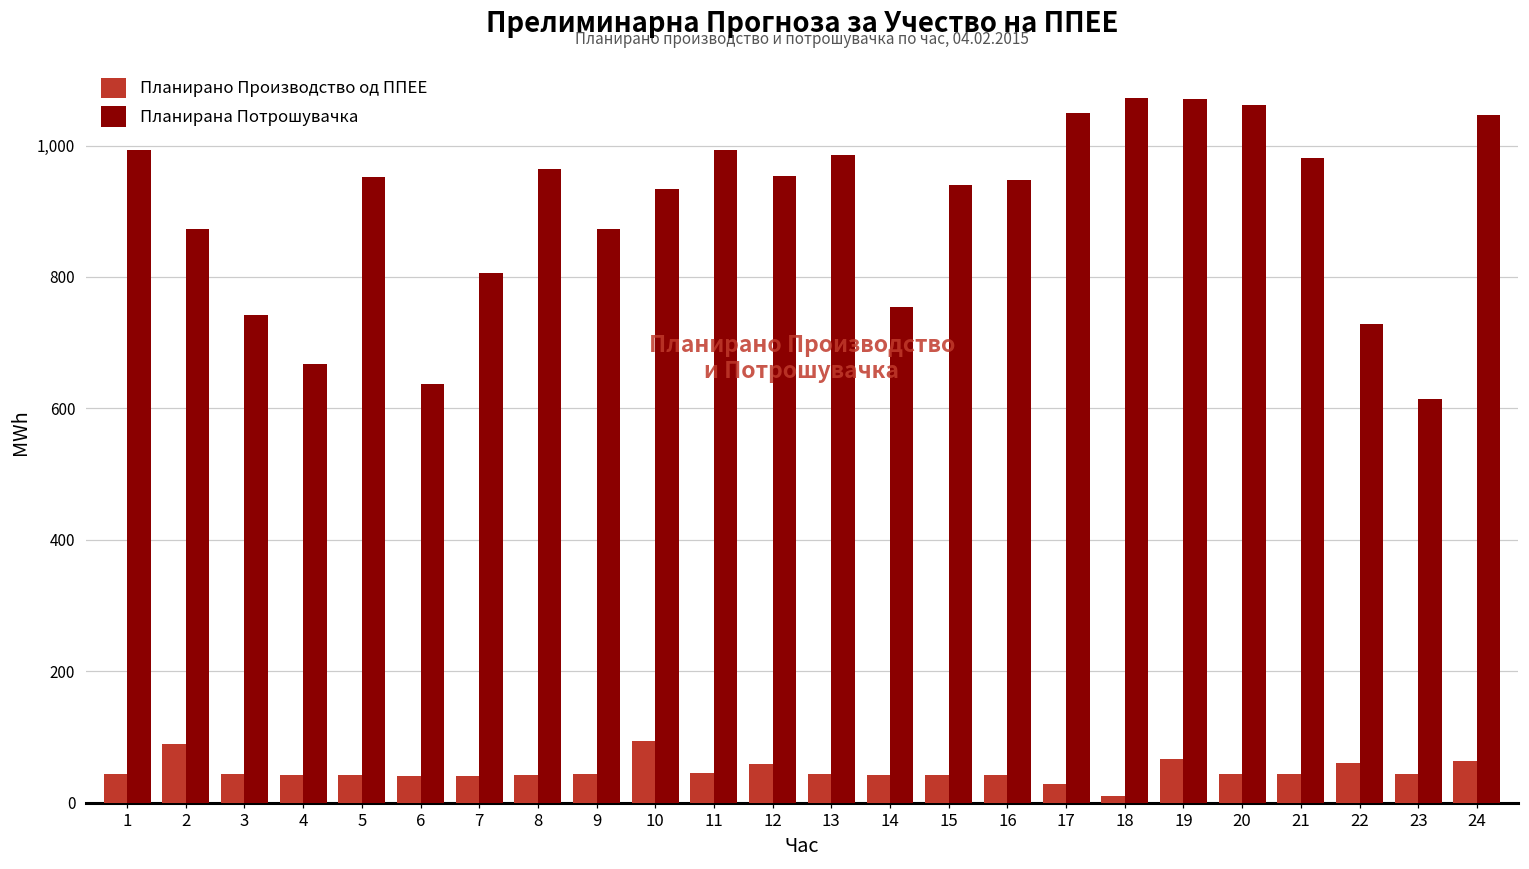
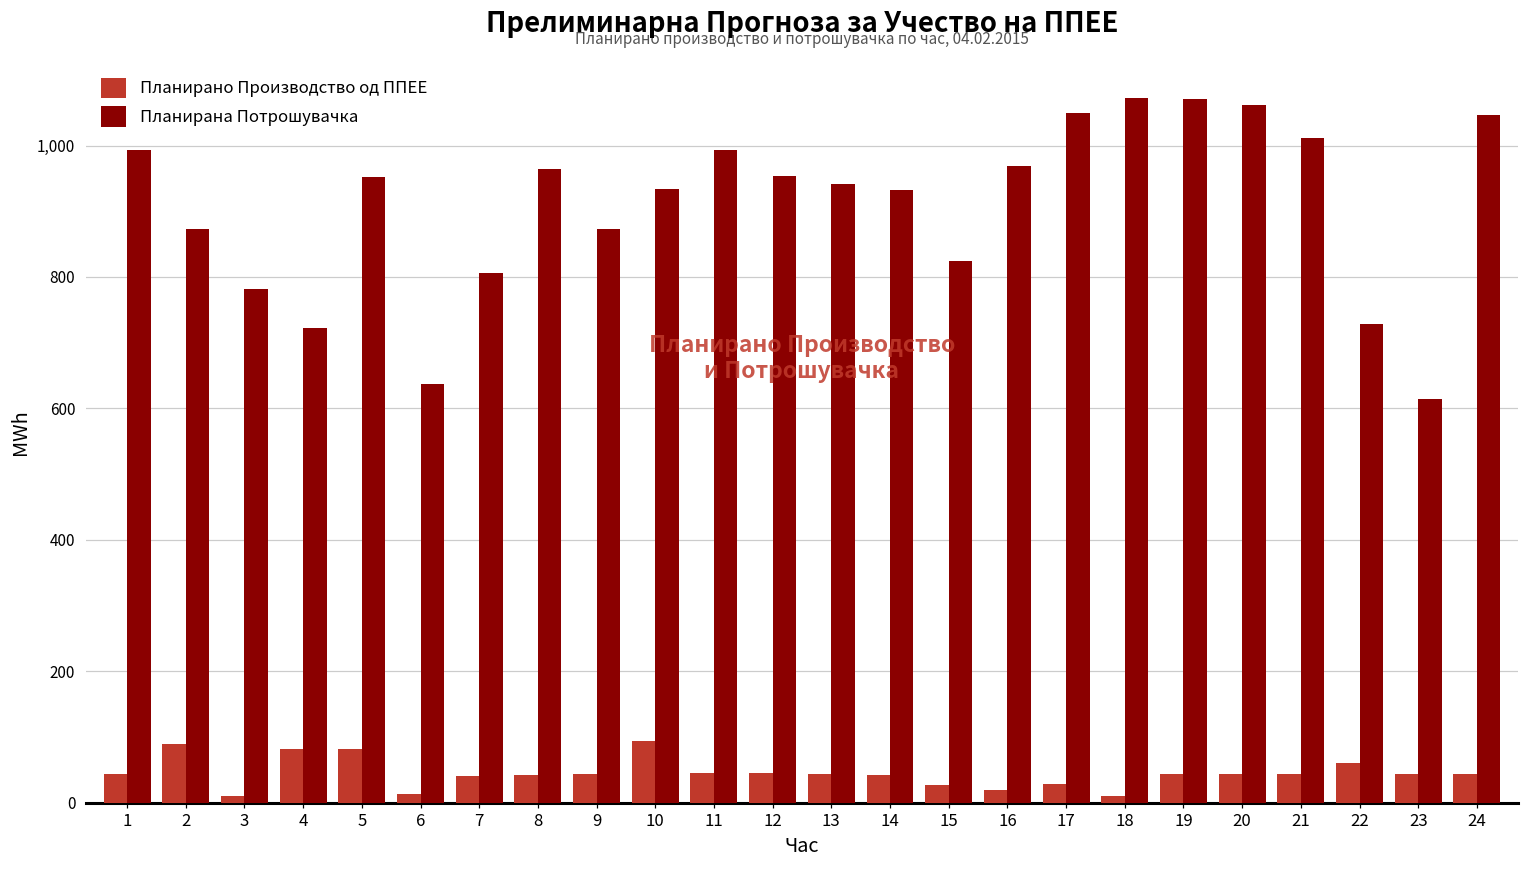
Планирано Производство од ППЕЕ, 3: 40 -> 10
Планирана Потрошувачка, 3: 740 -> 780
Планирано Производство од ППЕЕ, 4: 40 -> 80
Планирана Потрошувачка, 4: 670 -> 720
Планирано Производство од ППЕЕ, 5: 40 -> 80
Планирано Производство од ППЕЕ, 6: 40 -> 10
Планирано Производство од ППЕЕ, 12: 60 -> 40
Планирана Потрошувачка, 13: 990 -> 940
Планирана Потрошувачка, 14: 750 -> 930
Планирано Производство од ППЕЕ, 15: 40 -> 30
Планирана Потрошувачка, 15: 940 -> 820
Планирано Производство од ППЕЕ, 16: 40 -> 20
Планирана Потрошувачка, 16: 950 -> 970
Планирано Производство од ППЕЕ, 19: 70 -> 40
Планирана Потрошувачка, 21: 980 -> 1,010
Планирано Производство од ППЕЕ, 24: 60 -> 40
